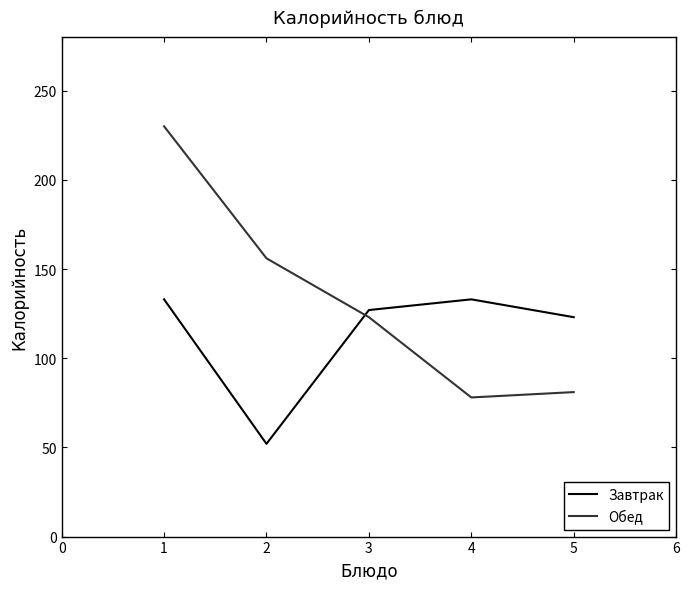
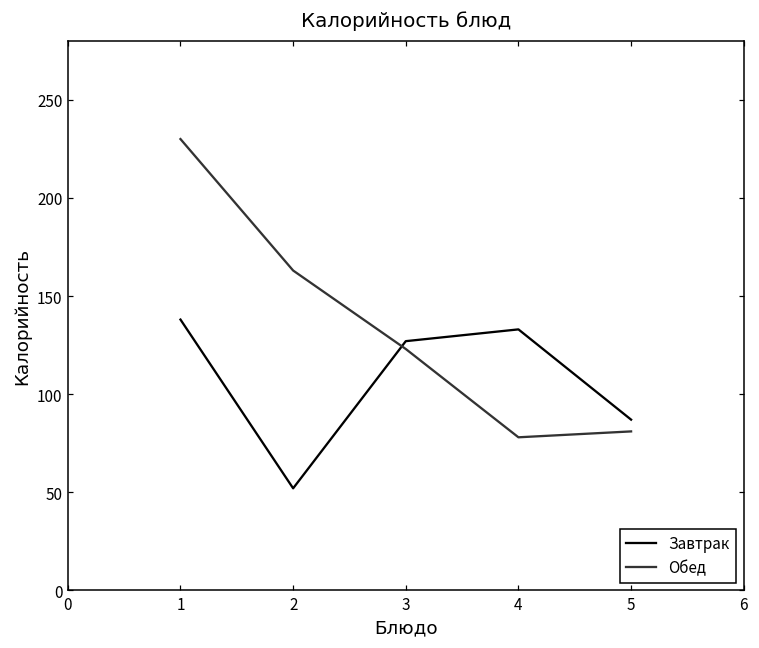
Завтрак, 1: 133 -> 138
Обед, 2: 156 -> 163
Завтрак, 5: 123 -> 87
